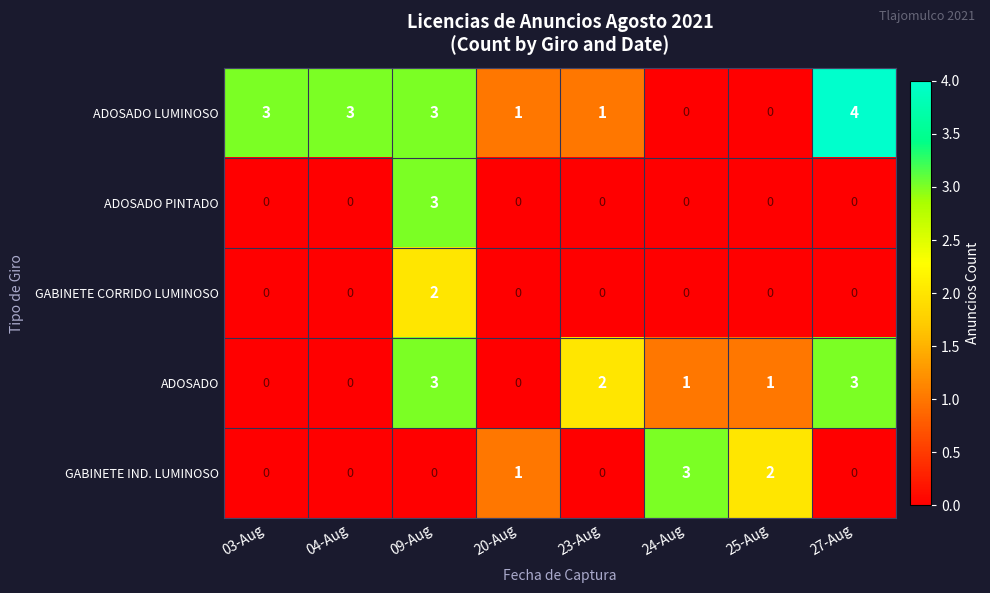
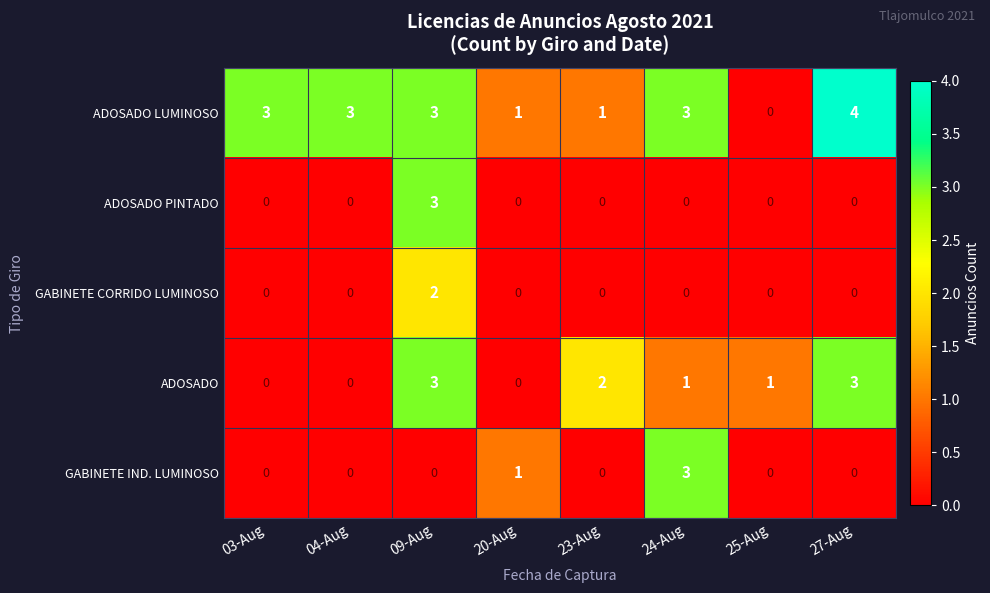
ADOSADO LUMINOSO, 24-Aug: 0 -> 3
GABINETE IND. LUMINOSO, 25-Aug: 2 -> 0
